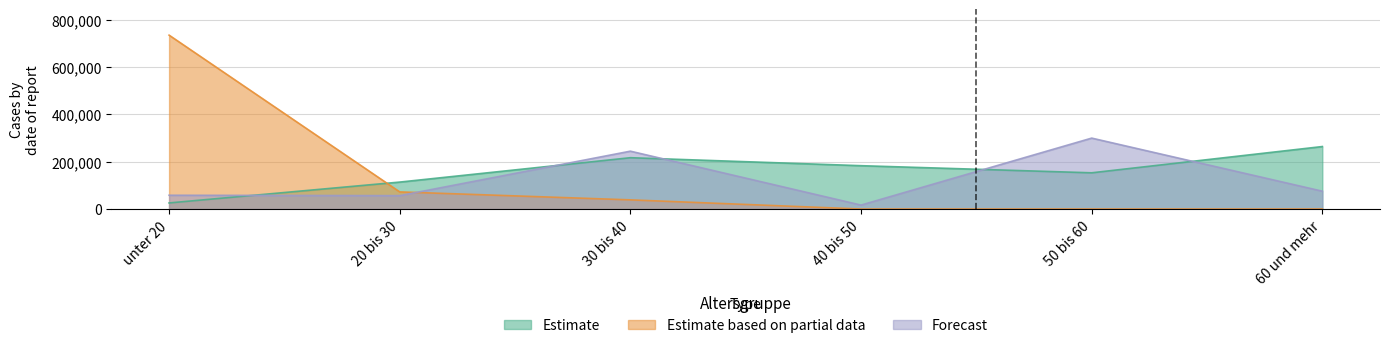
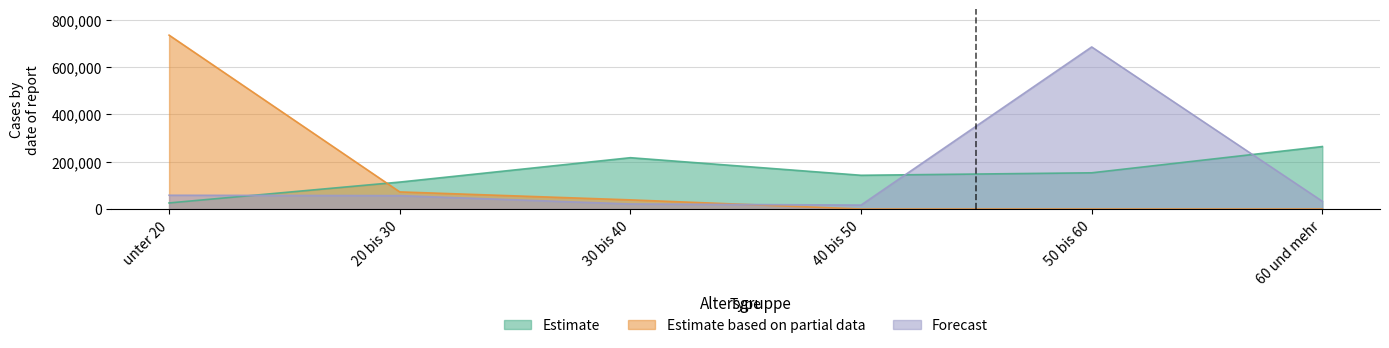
Forecast, 30 bis 40: 240,000 -> 20,000
Estimate, 40 bis 50: 180,000 -> 140,000
Forecast, 50 bis 60: 300,000 -> 680,000
Forecast, 60 und mehr: 80,000 -> 30,000
